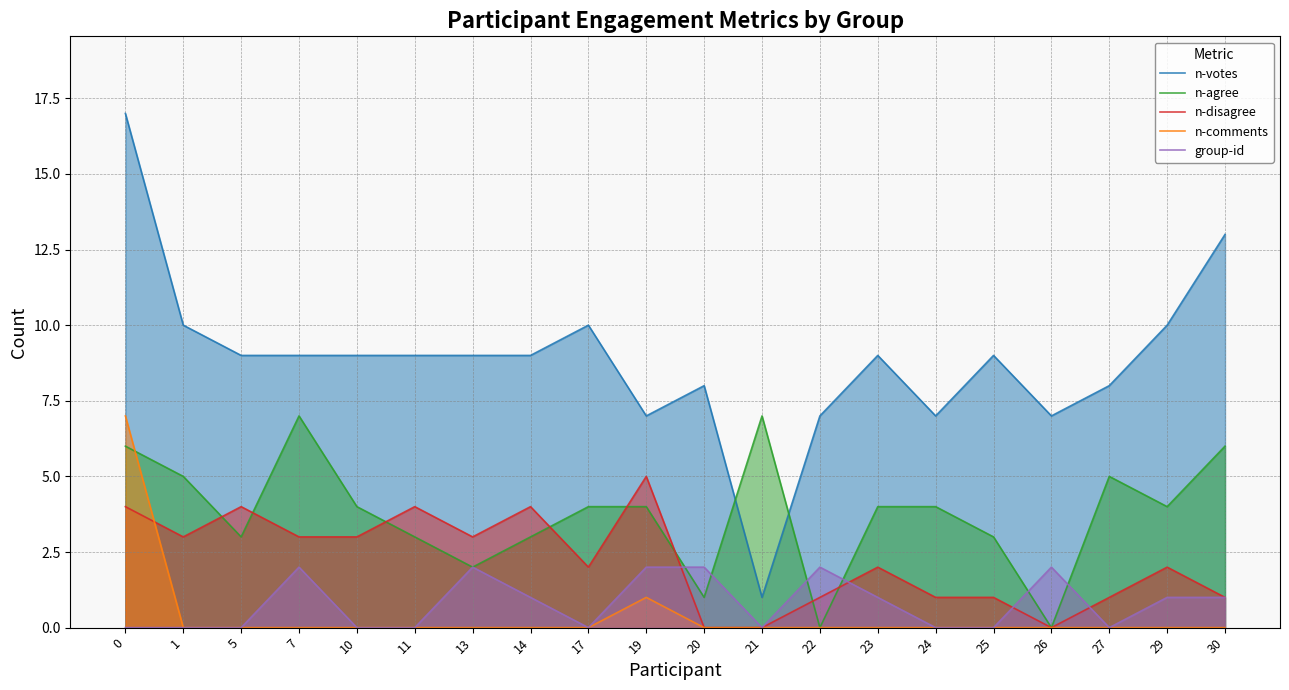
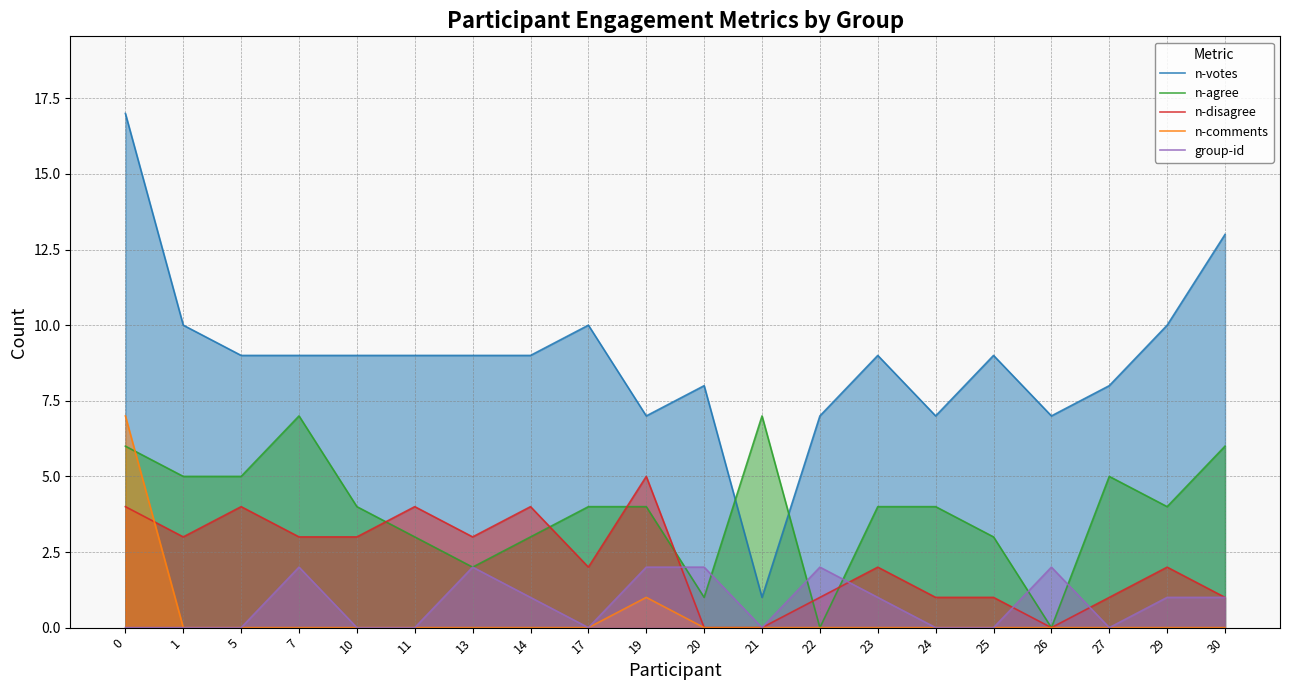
n-agree, 5: 3 -> 5
